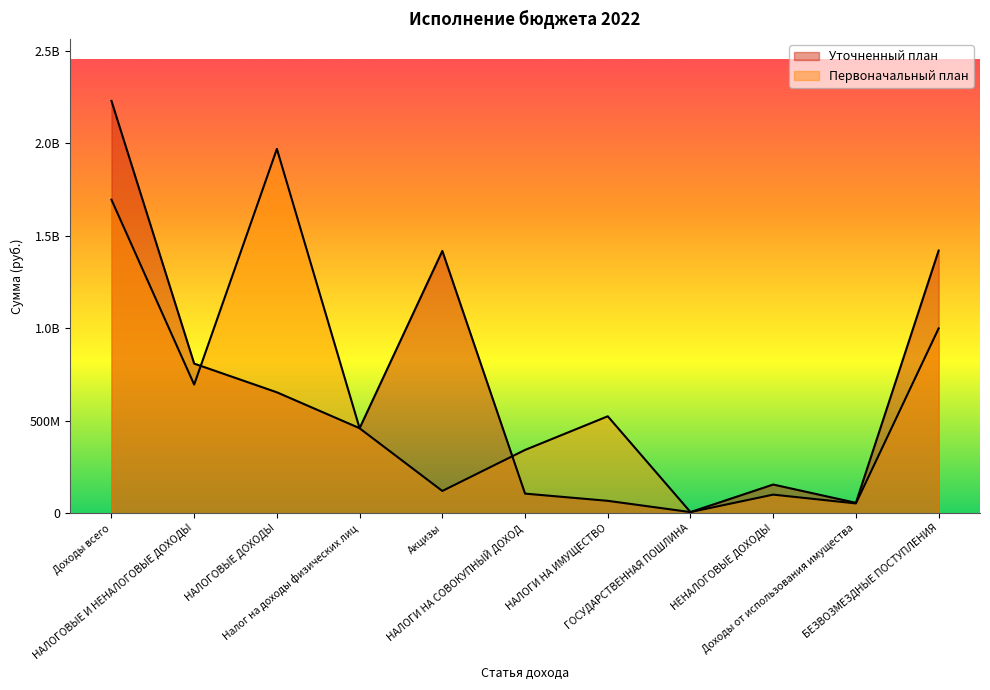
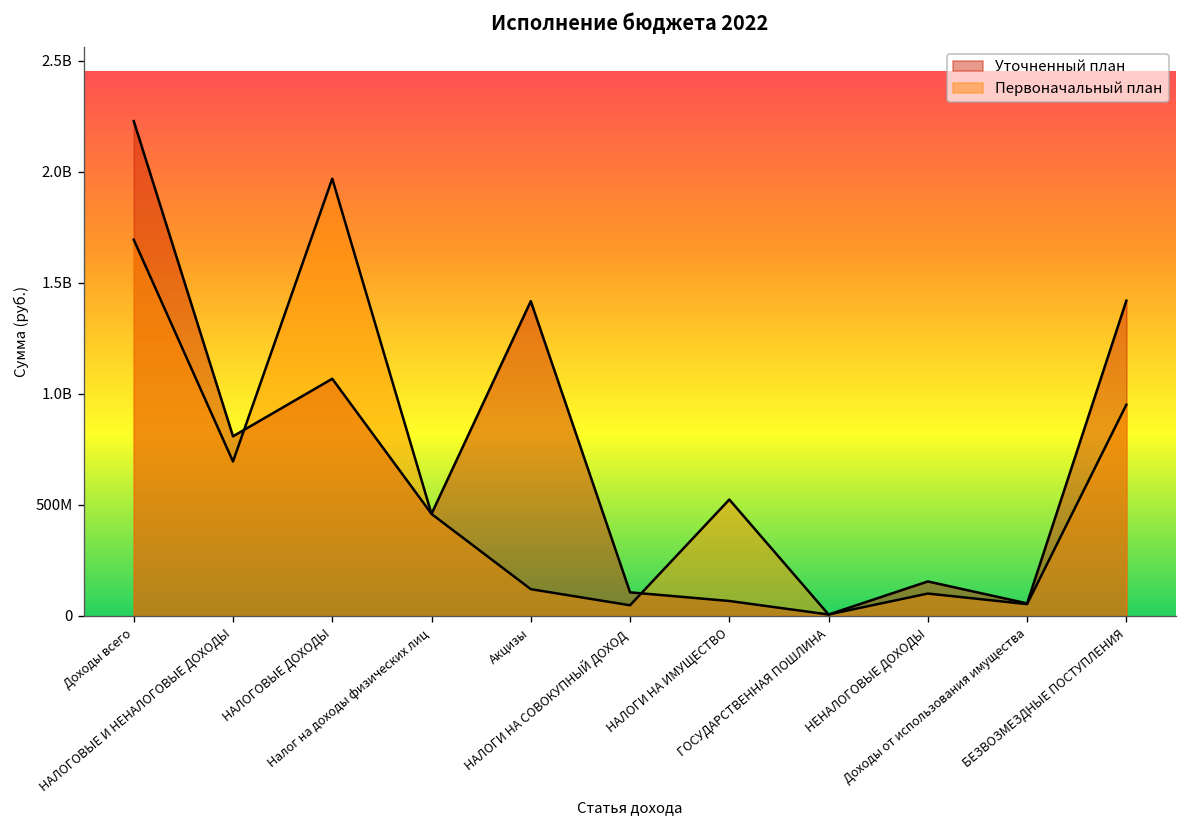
Уточненный план, НАЛОГОВЫЕ ДОХОДЫ: 650000000 -> 1070000000
Первоначальный план, НАЛОГИ НА СОВОКУПНЫЙ ДОХОД: 340000000 -> 50000000
Первоначальный план, БЕЗВОЗМЕЗДНЫЕ ПОСТУПЛЕНИЯ: 1000000000 -> 950000000
